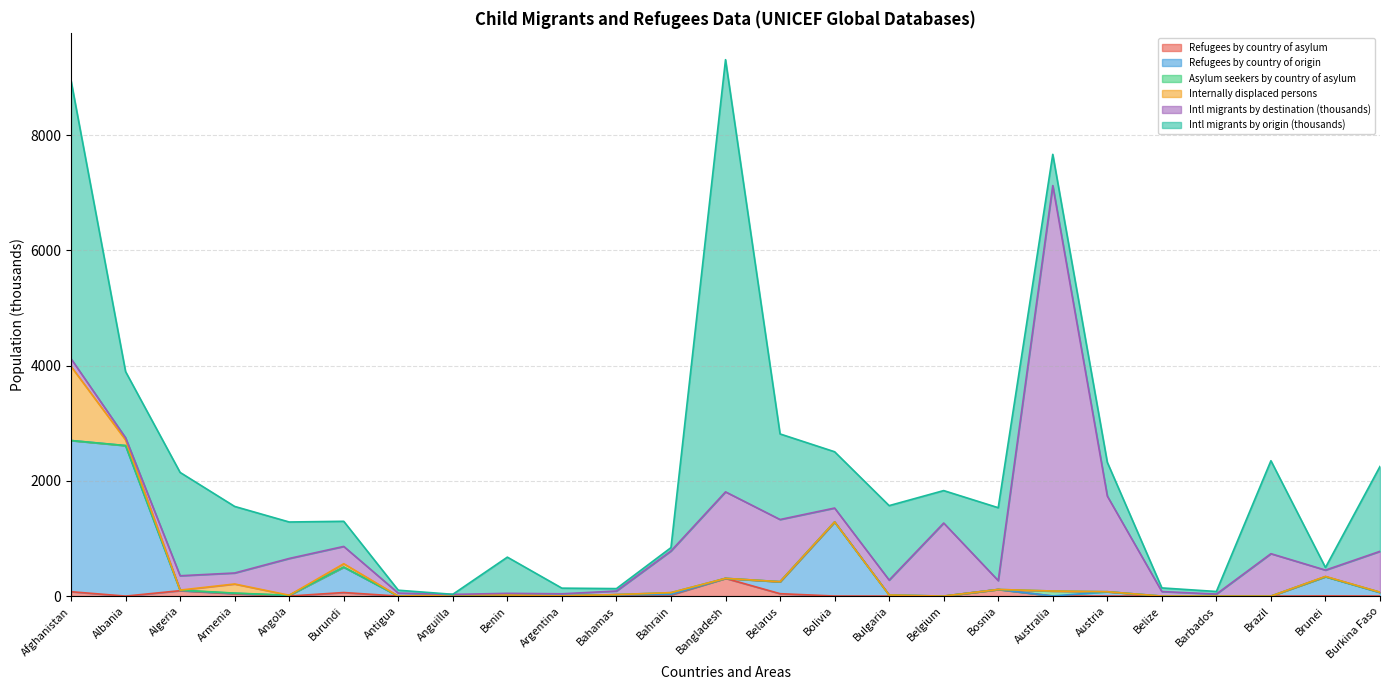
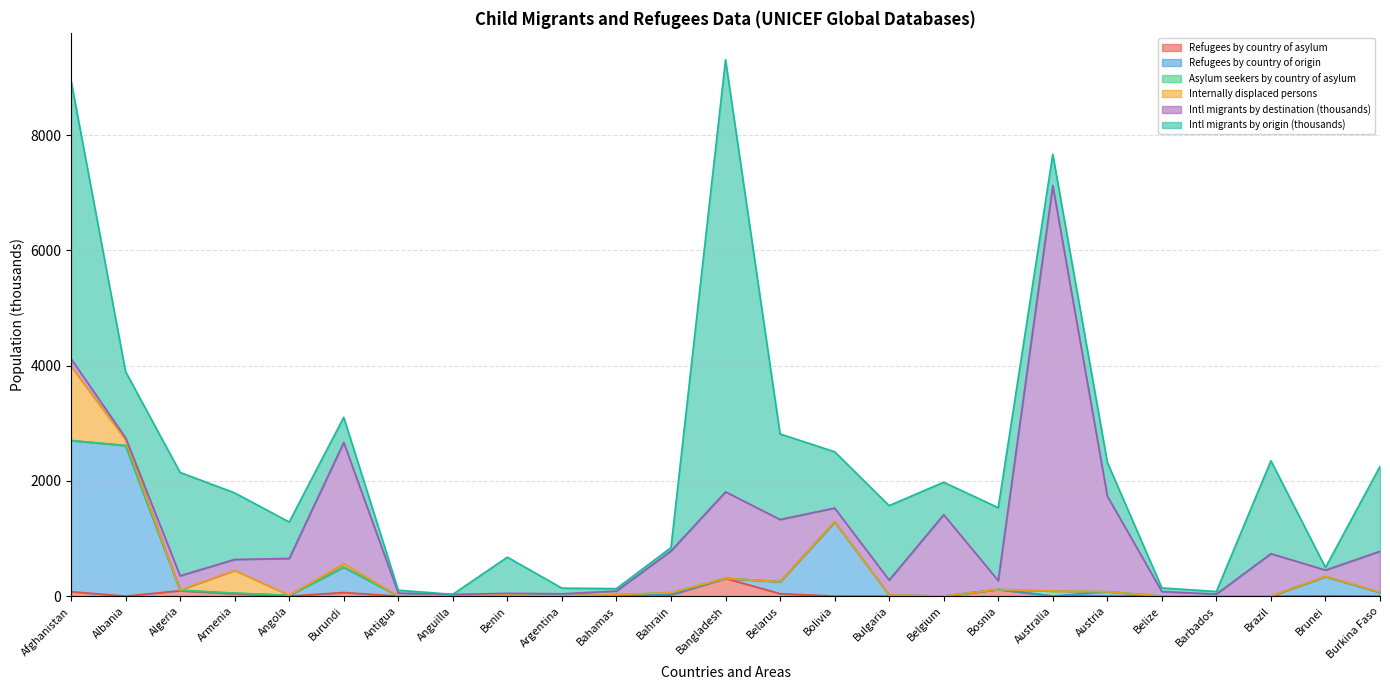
Internally displaced persons, Armenia: 200 -> 400
Intl migrants by destination (thousands), Burundi: 300 -> 2100
Intl migrants by destination (thousands), Belgium: 1300 -> 1400
